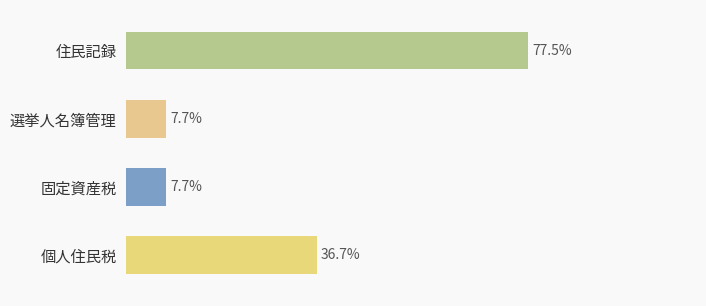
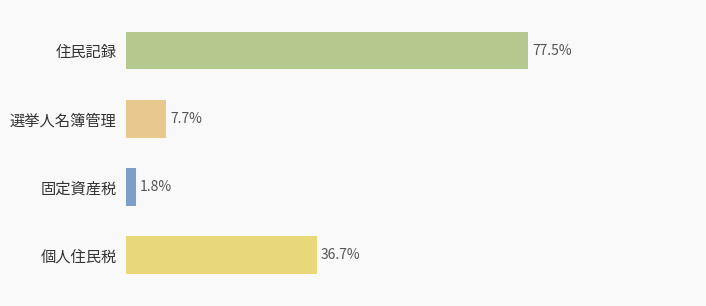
固定資産税: 7.7% -> 1.8%
